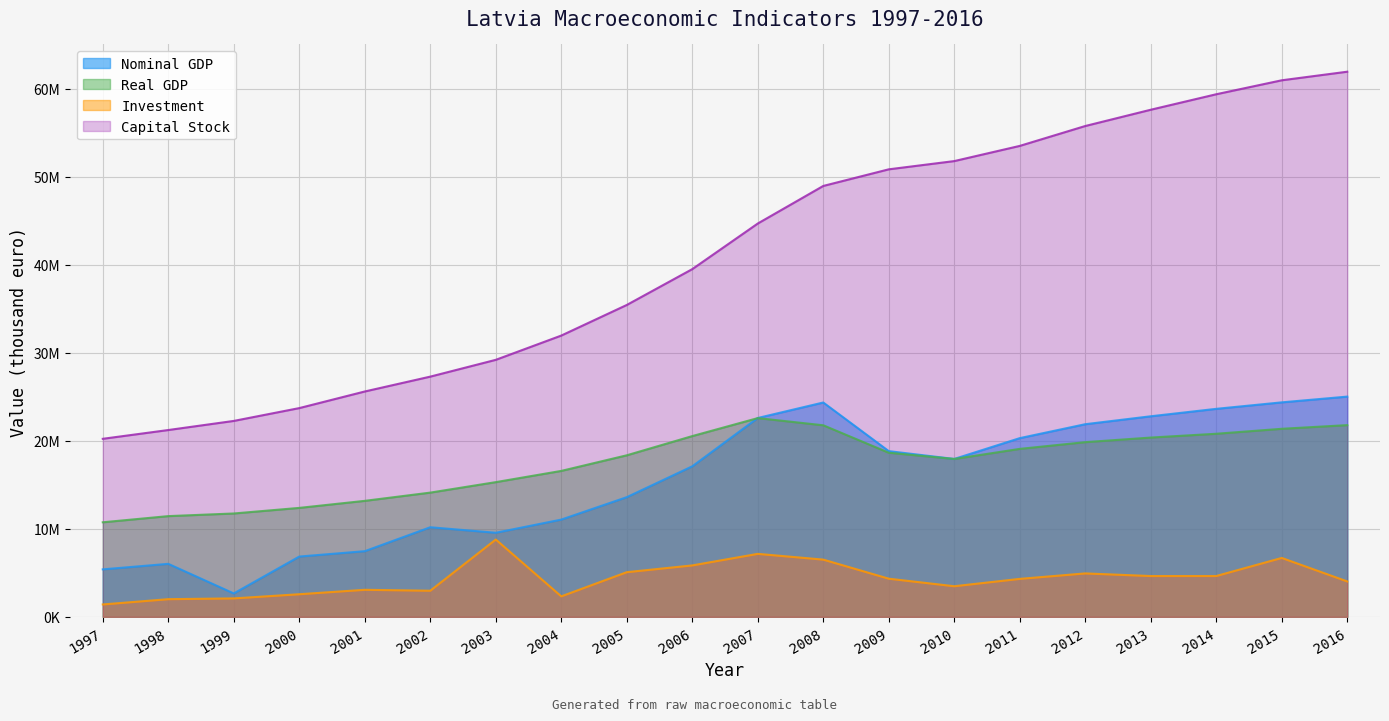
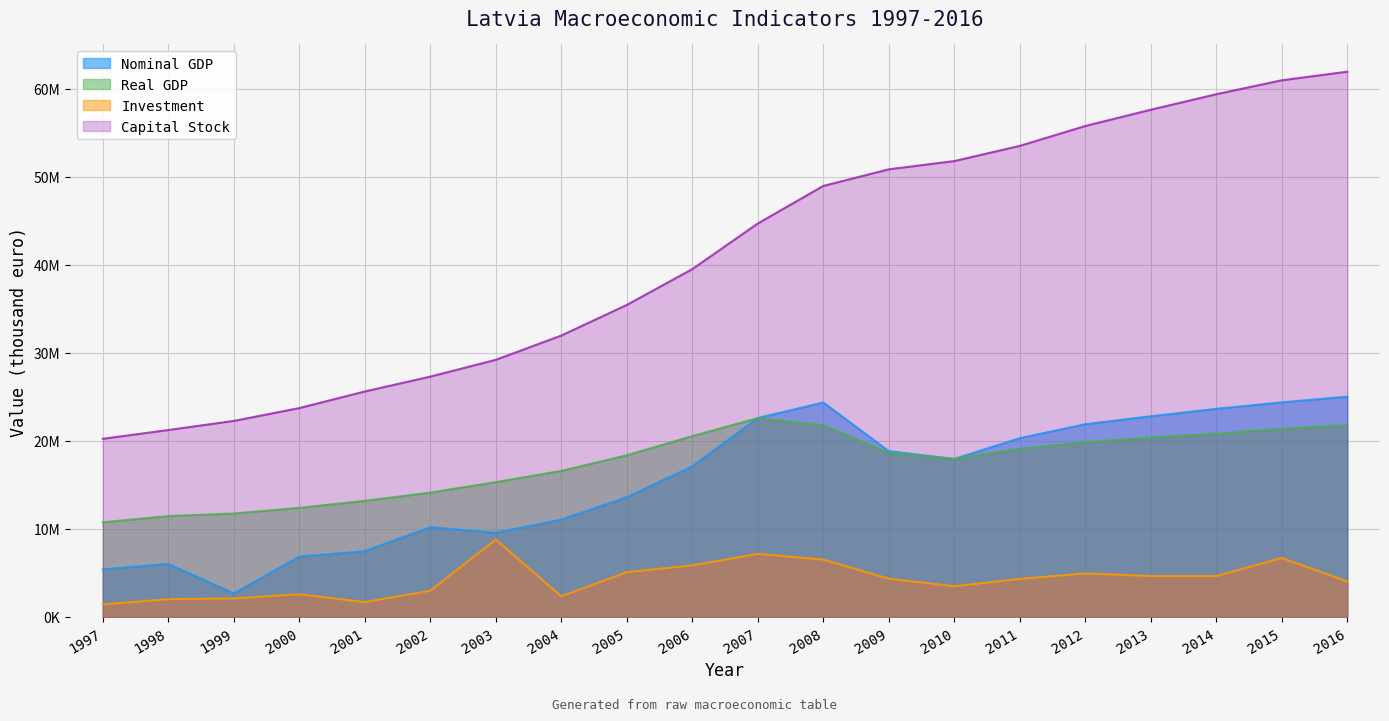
Investment, 2001: 3000000 -> 2000000
